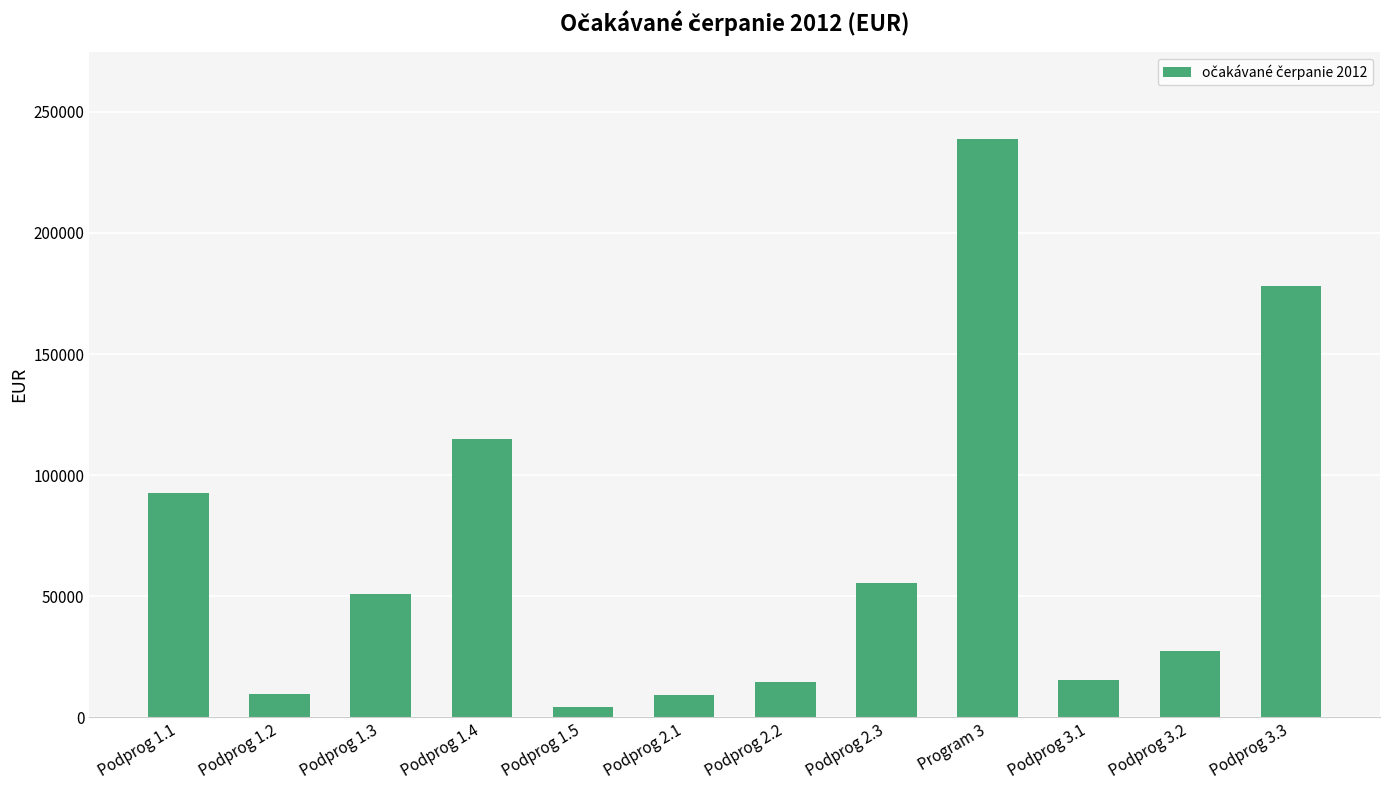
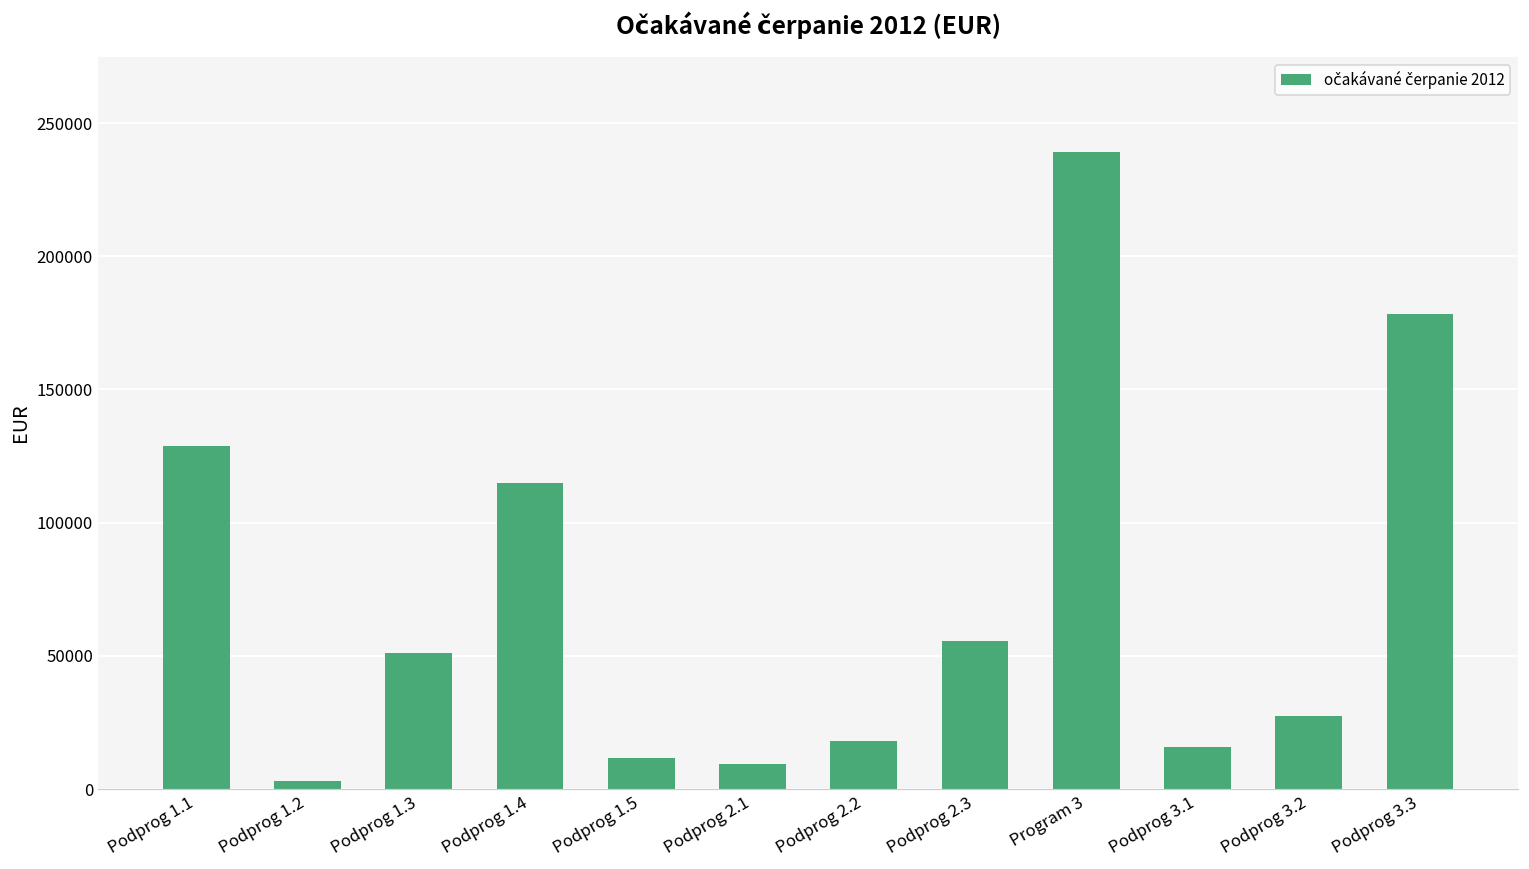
Podprog 1.1: 93000 -> 129000
Podprog 1.2: 10000 -> 3000
Podprog 1.5: 4000 -> 12000
Podprog 2.2: 14000 -> 18000
